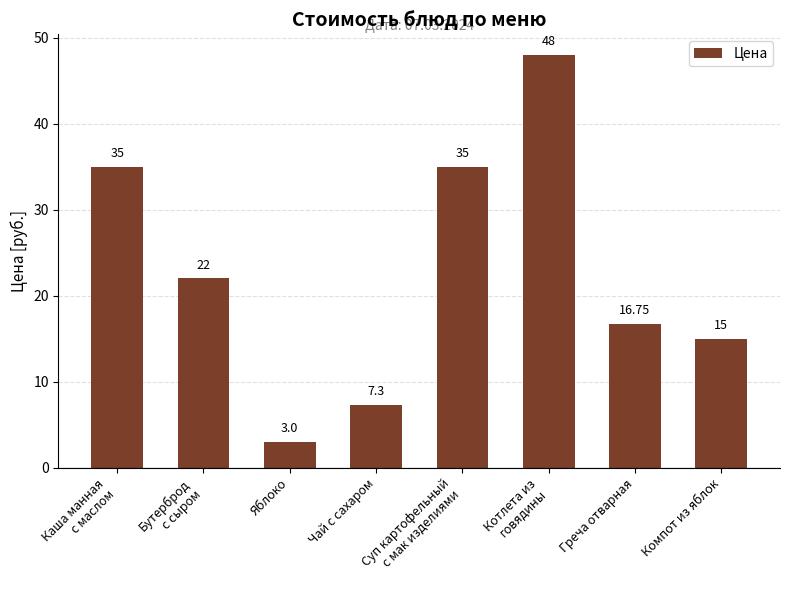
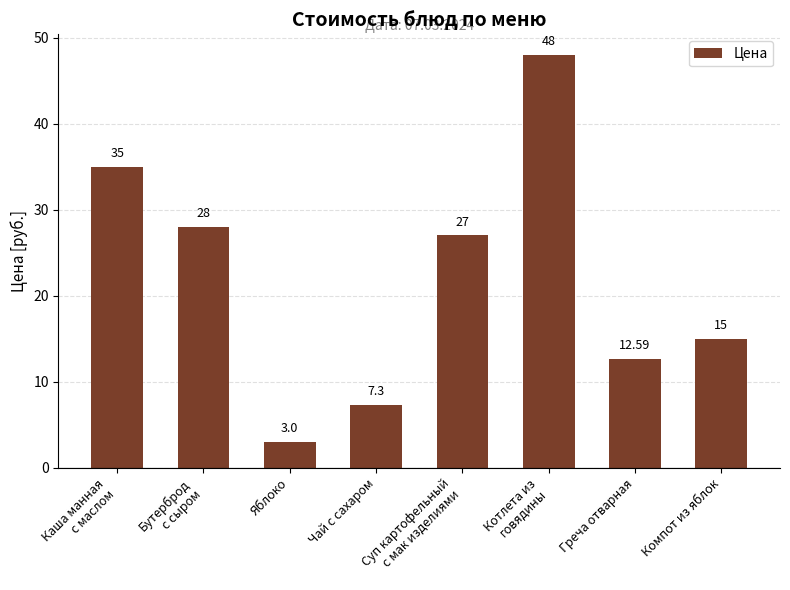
Бутерброд с сыром: 22 -> 28
Суп картофельный с мак изделиями: 35 -> 27
Греча отварная: 16.75 -> 12.59
